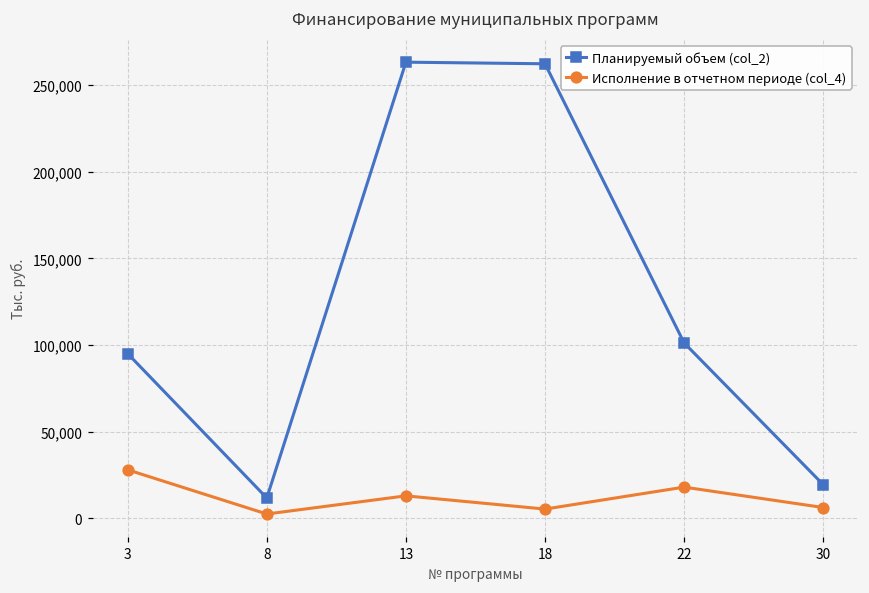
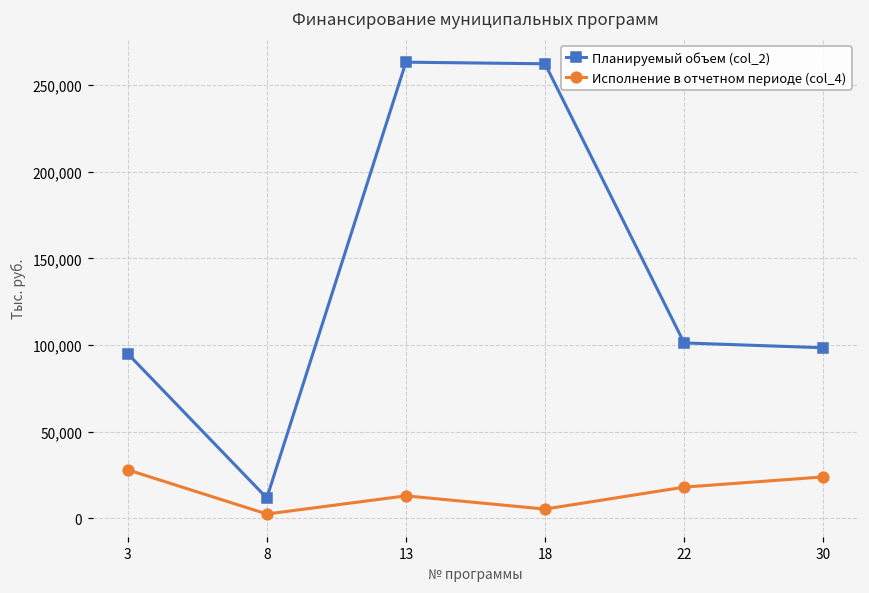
Планируемый объем (col_2), 30: 20,000 -> 98,000
Исполнение в отчетном периоде (col_4), 30: 6,000 -> 24,000
